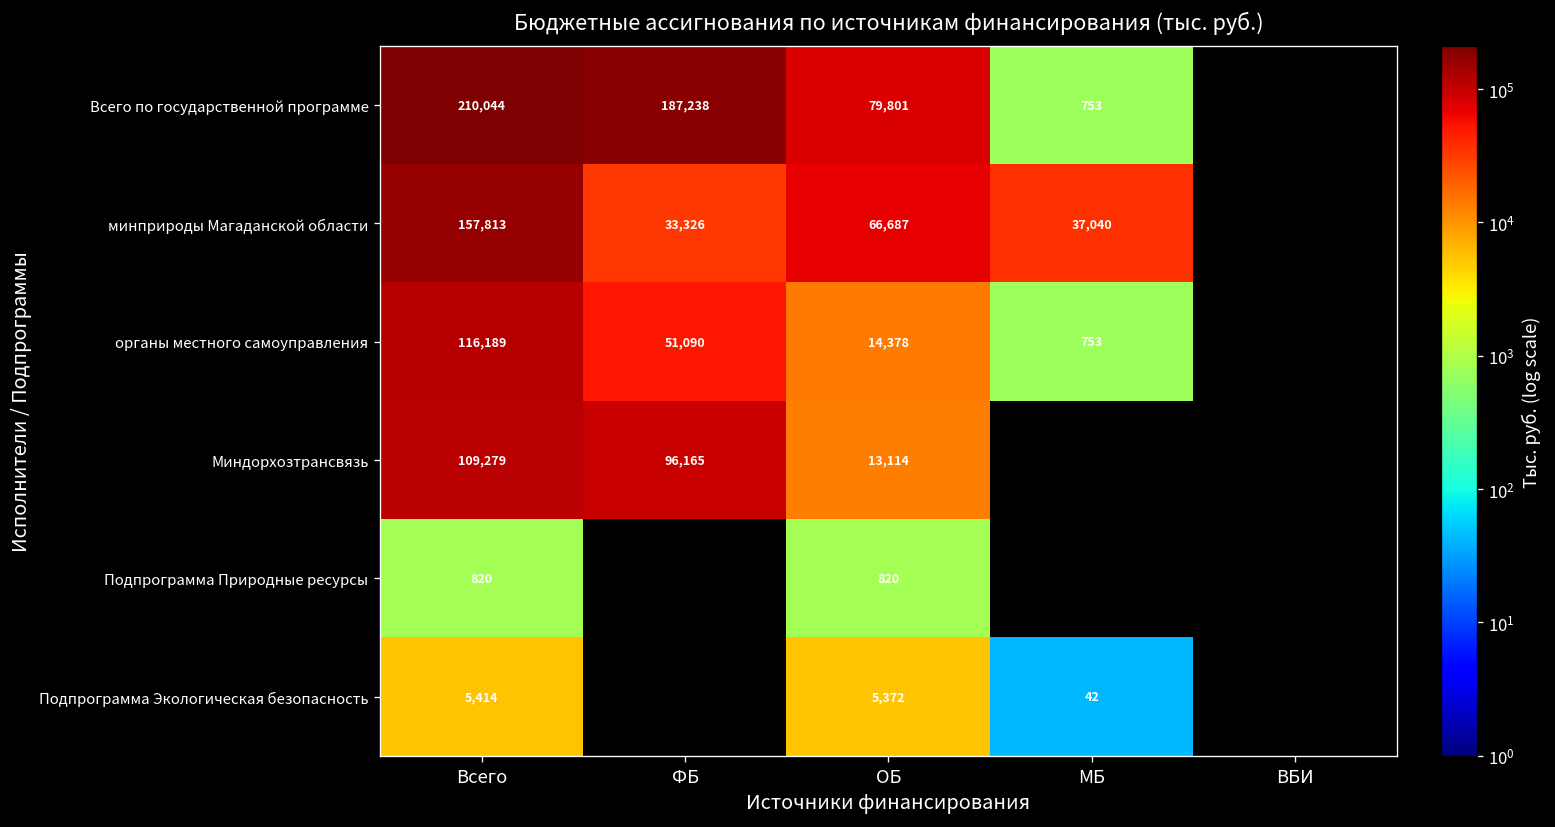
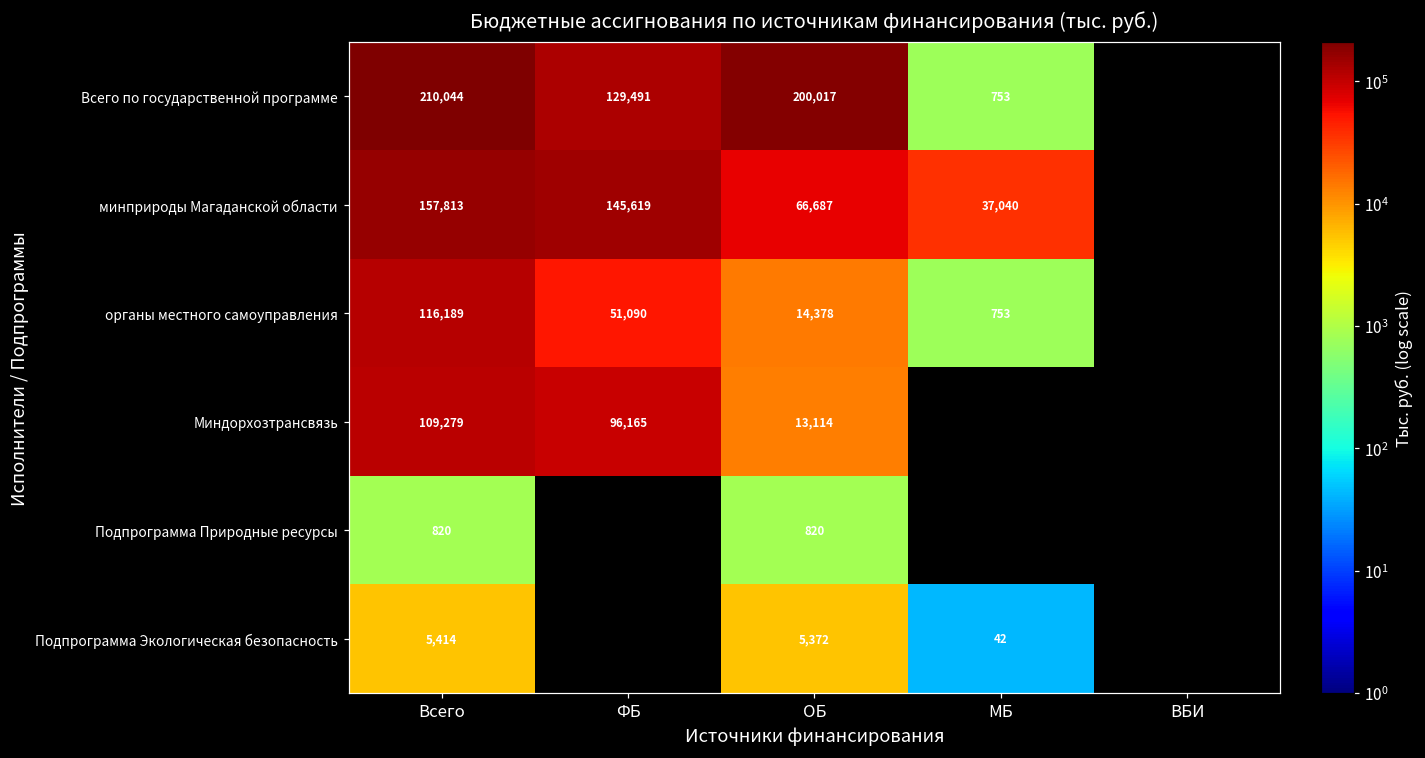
Всего по государственной программе, ФБ: 187,238 -> 129,491
Всего по государственной программе, ОБ: 79,801 -> 200,017
минприроды Магаданской области, ФБ: 33,326 -> 145,619
